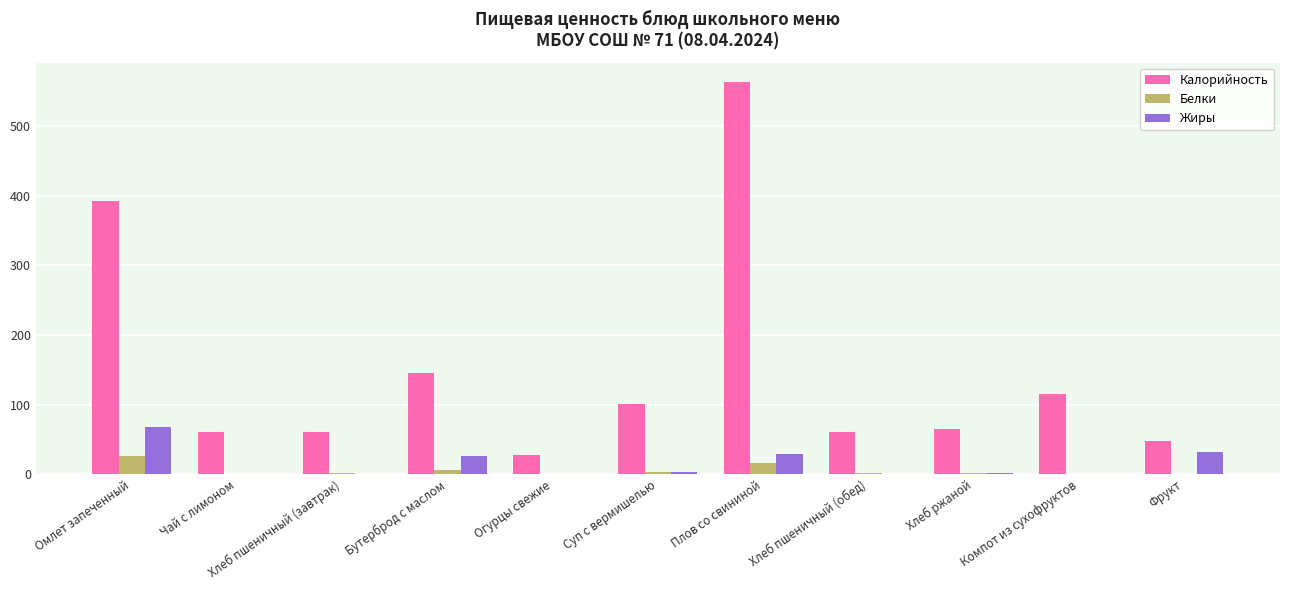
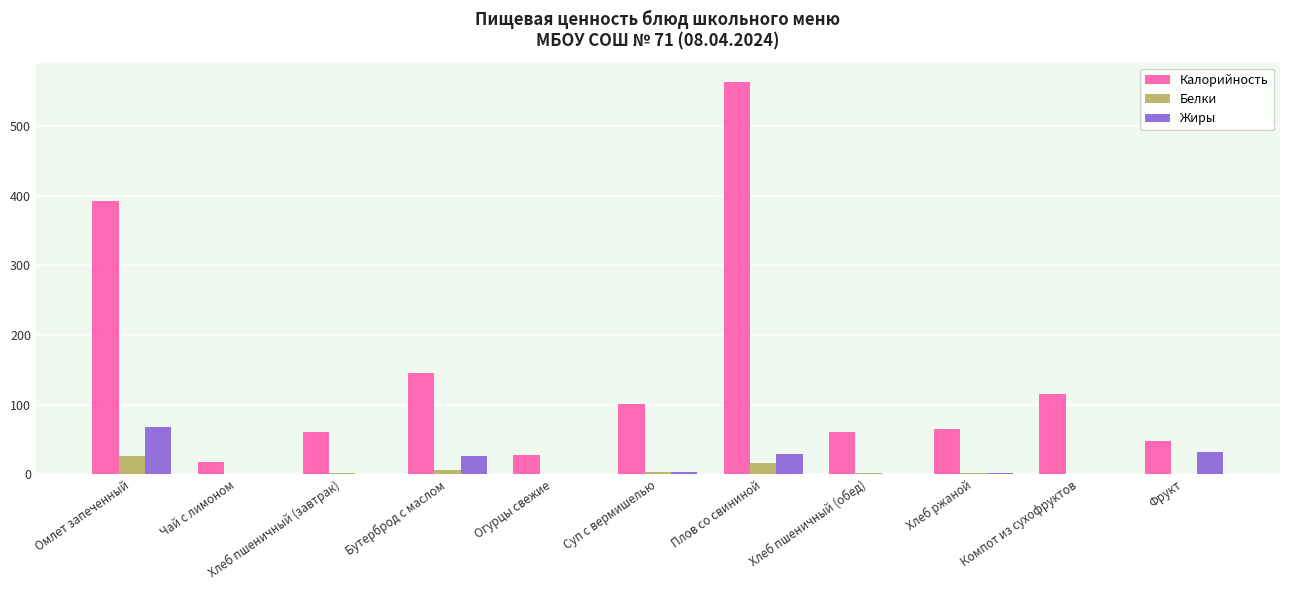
Калорийность, Чай с лимоном: 60 -> 20
